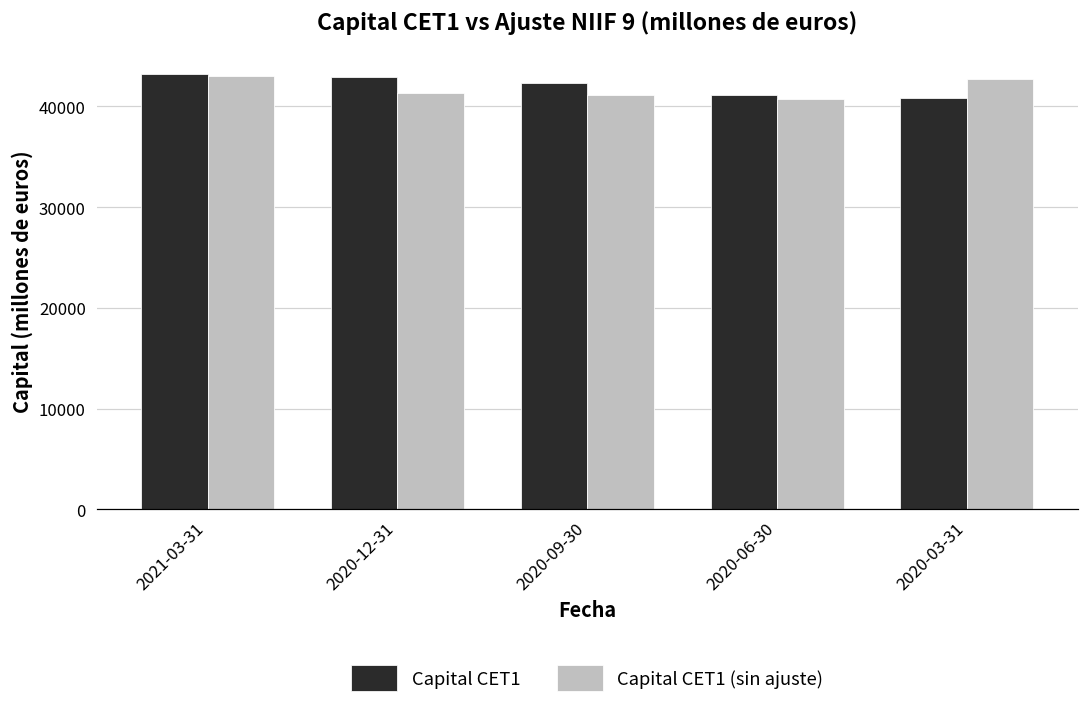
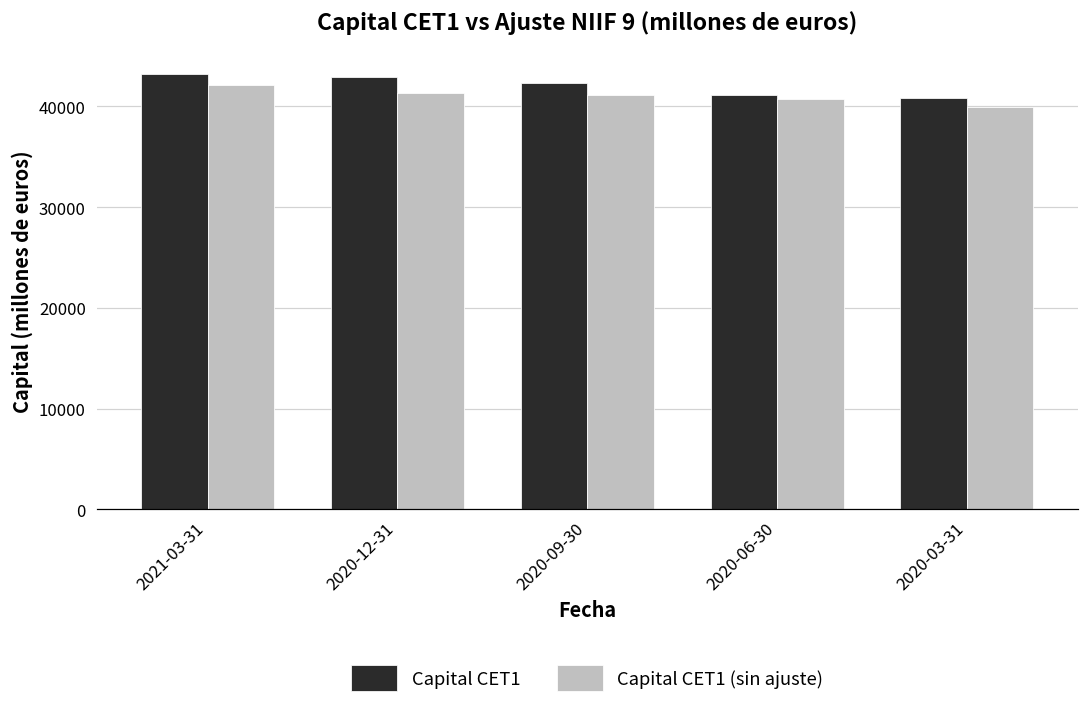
Capital CET1 (sin ajuste), 2021-03-31: 43000 -> 42000
Capital CET1 (sin ajuste), 2020-03-31: 43000 -> 40000
